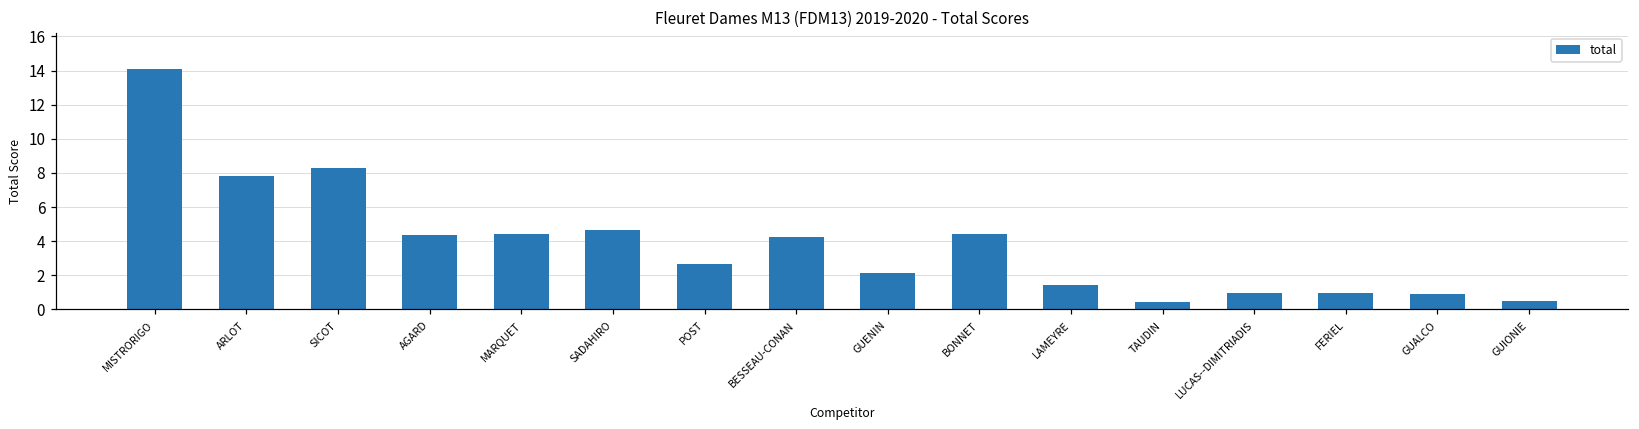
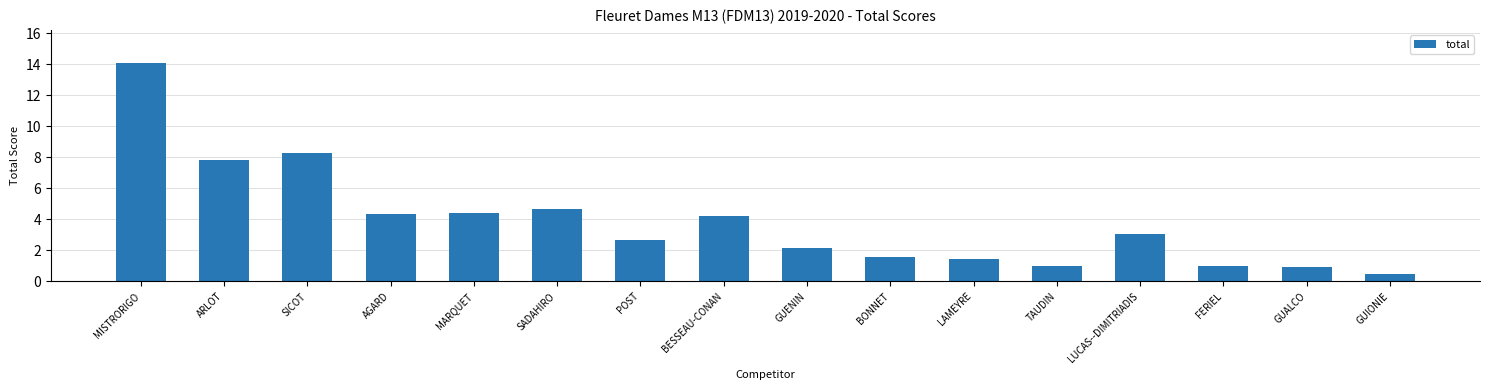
BONNET: 4.4 -> 1.6
TAUDIN: 0.4 -> 1.0
LUCAS--DIMITRIADIS: 1.0 -> 3.0
